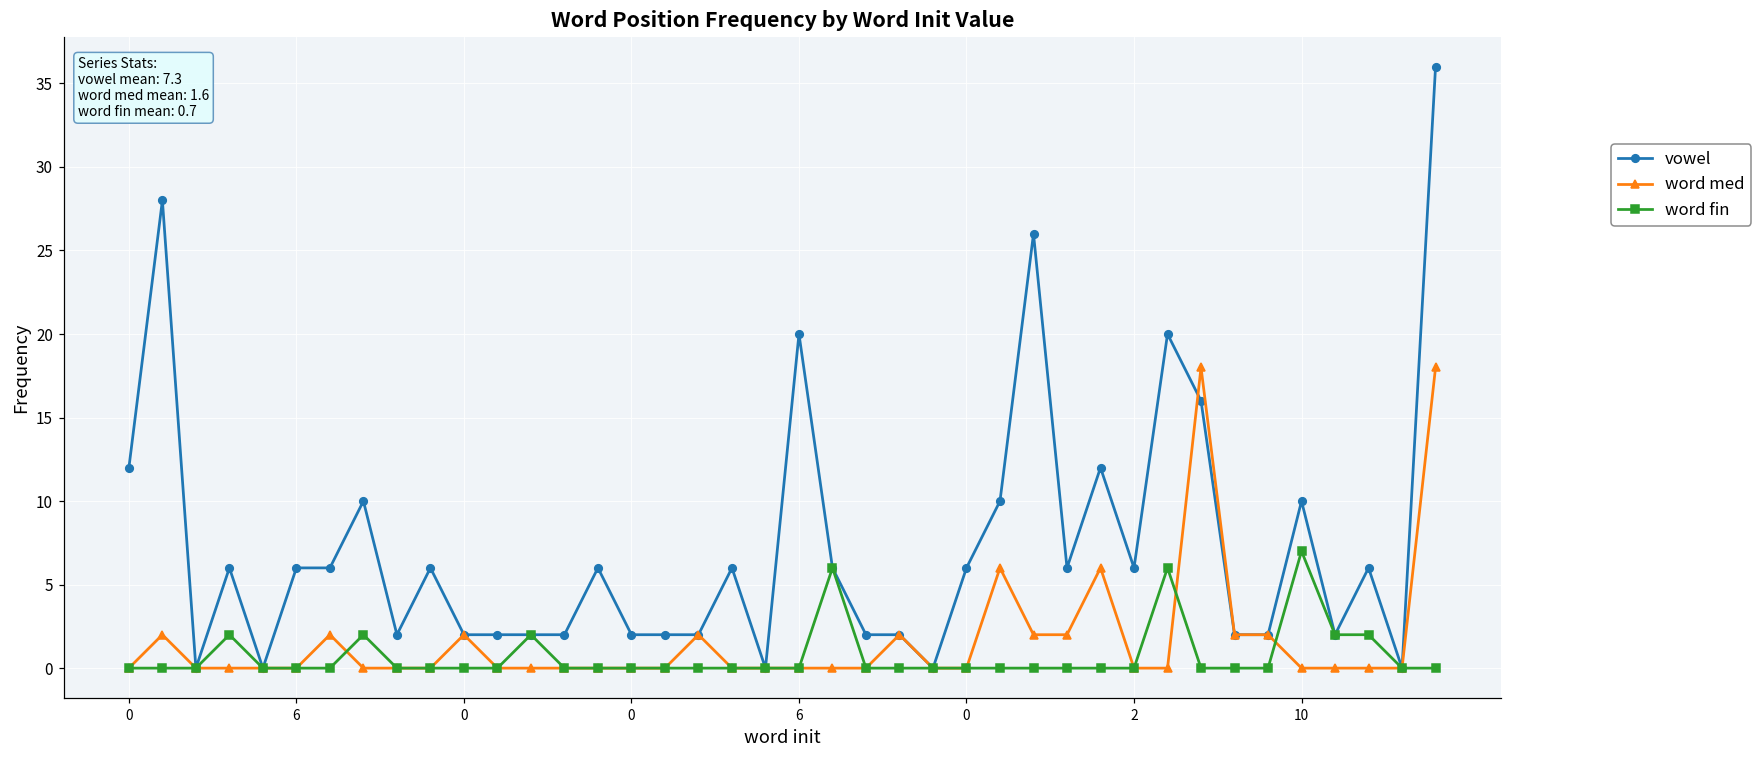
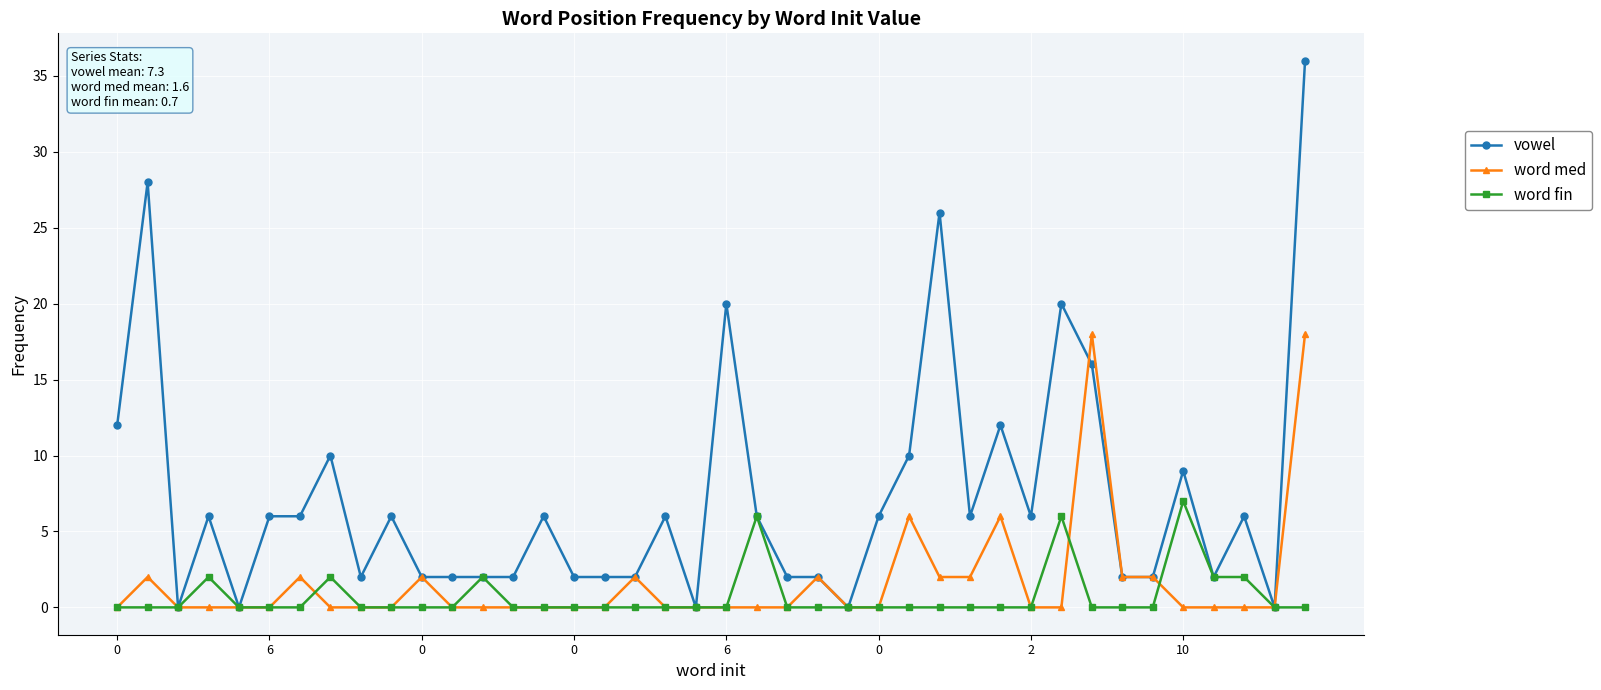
vowel, 10: 10 -> 9
